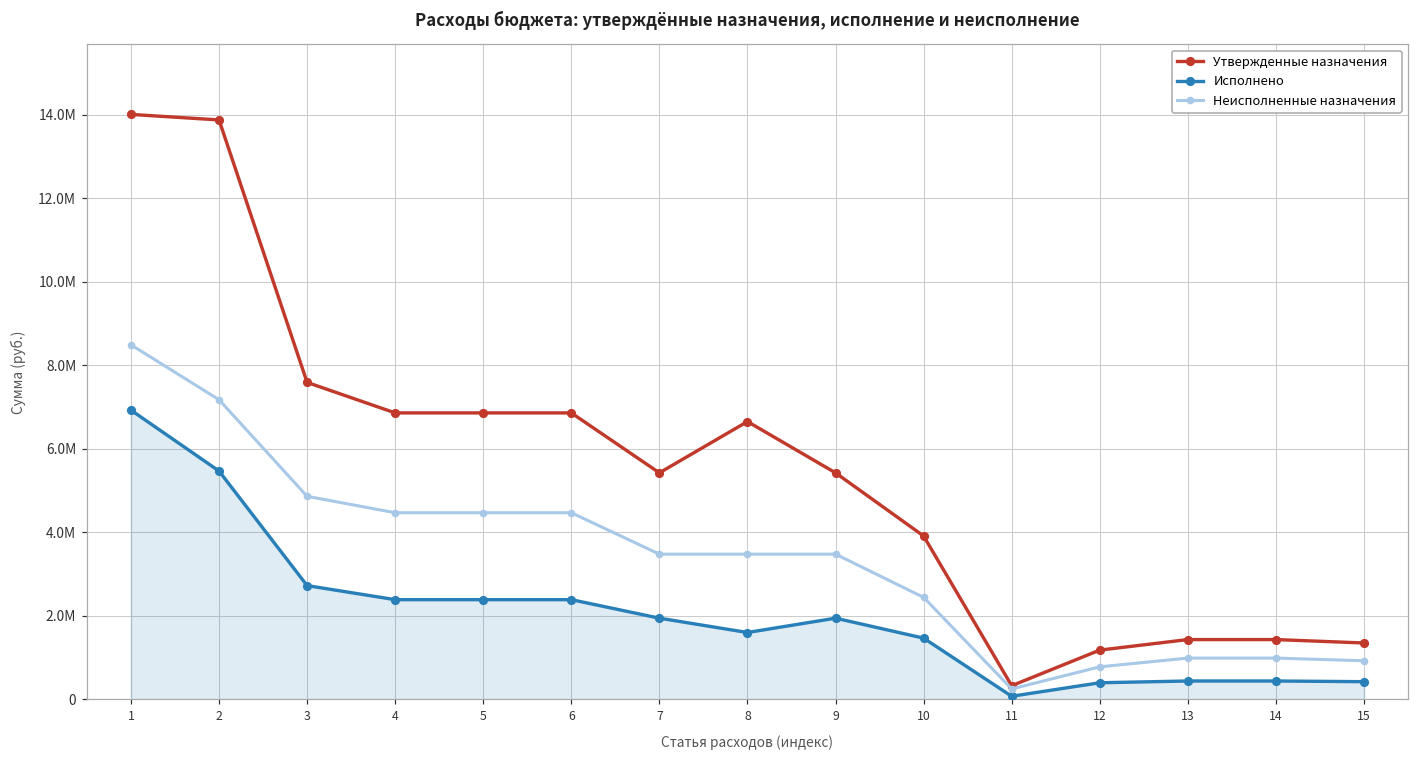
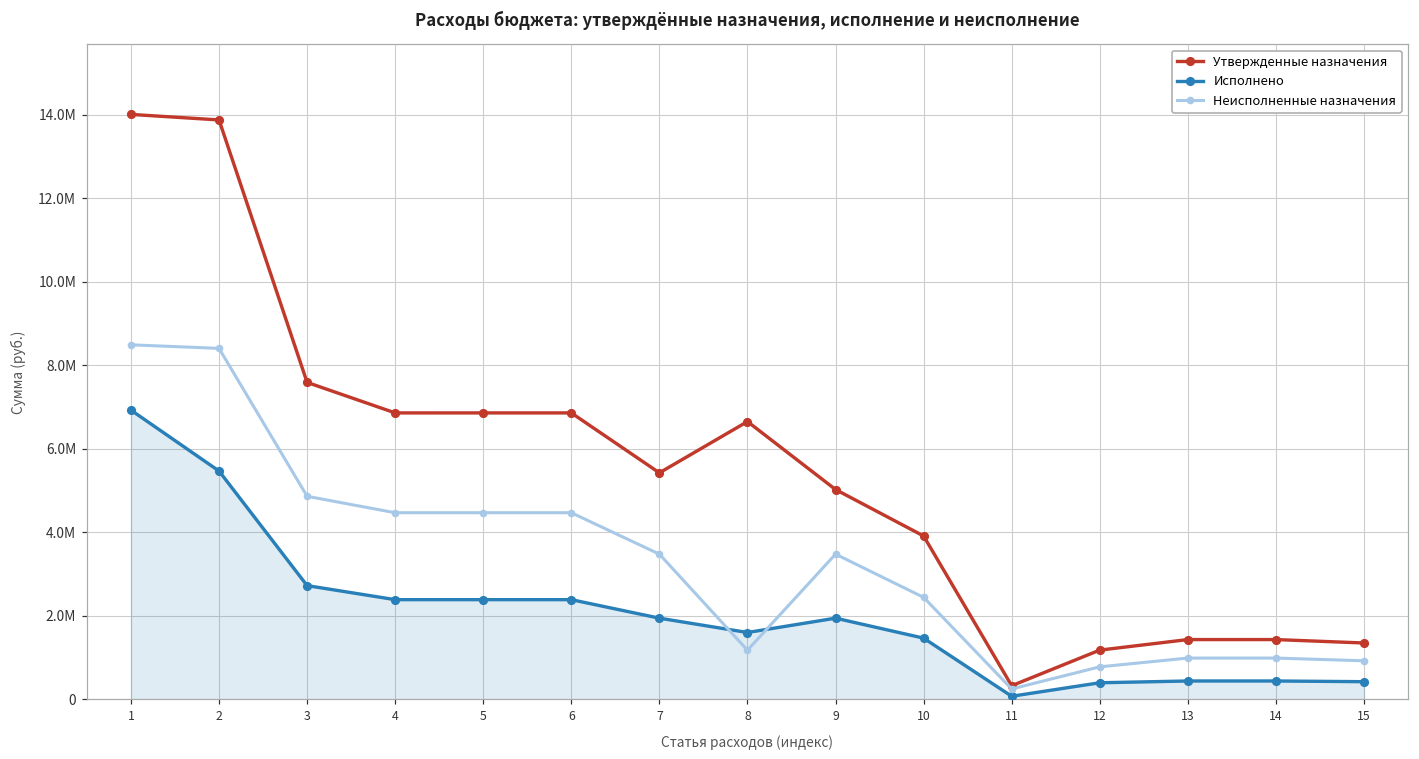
Неисполненные назначения, 2: 7200000 -> 8400000
Неисполненные назначения, 8: 3500000 -> 1200000
Утвержденные назначения, 9: 5400000 -> 5000000
